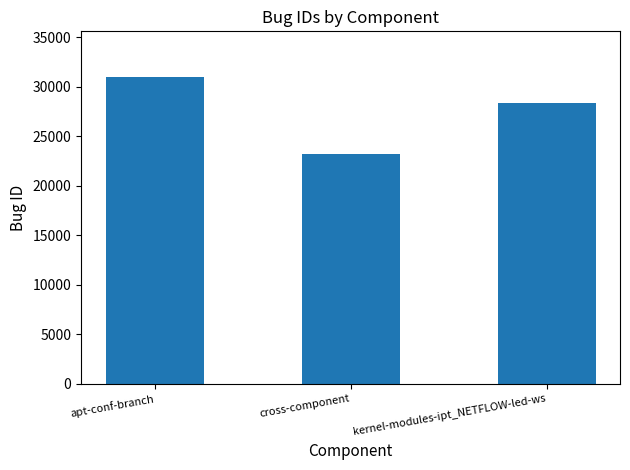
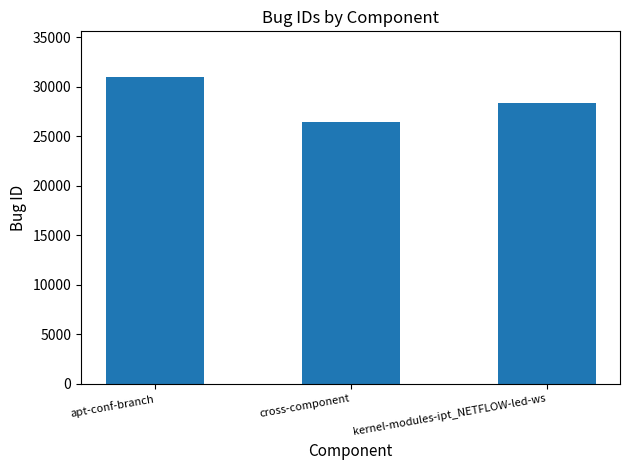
cross-component: 23000 -> 26000
